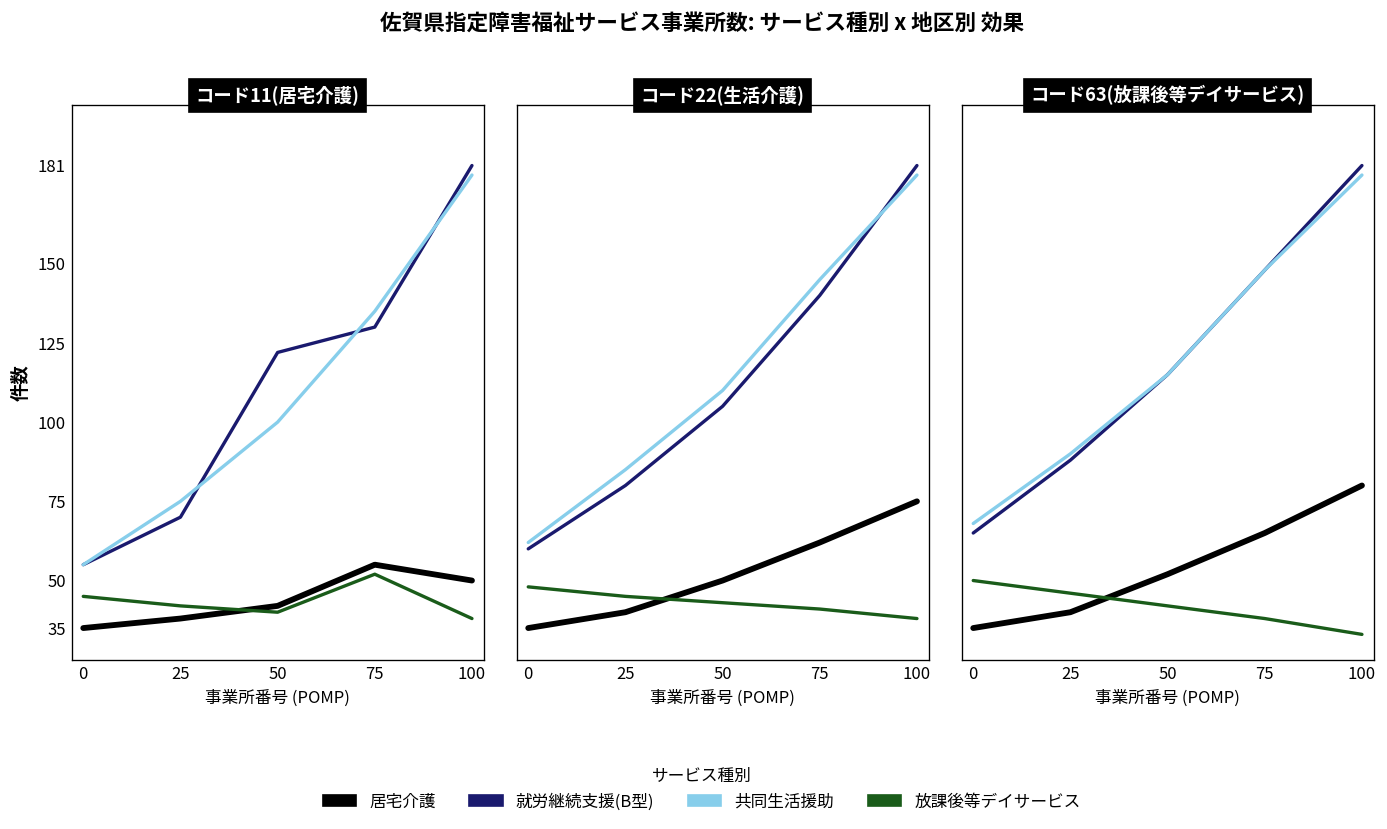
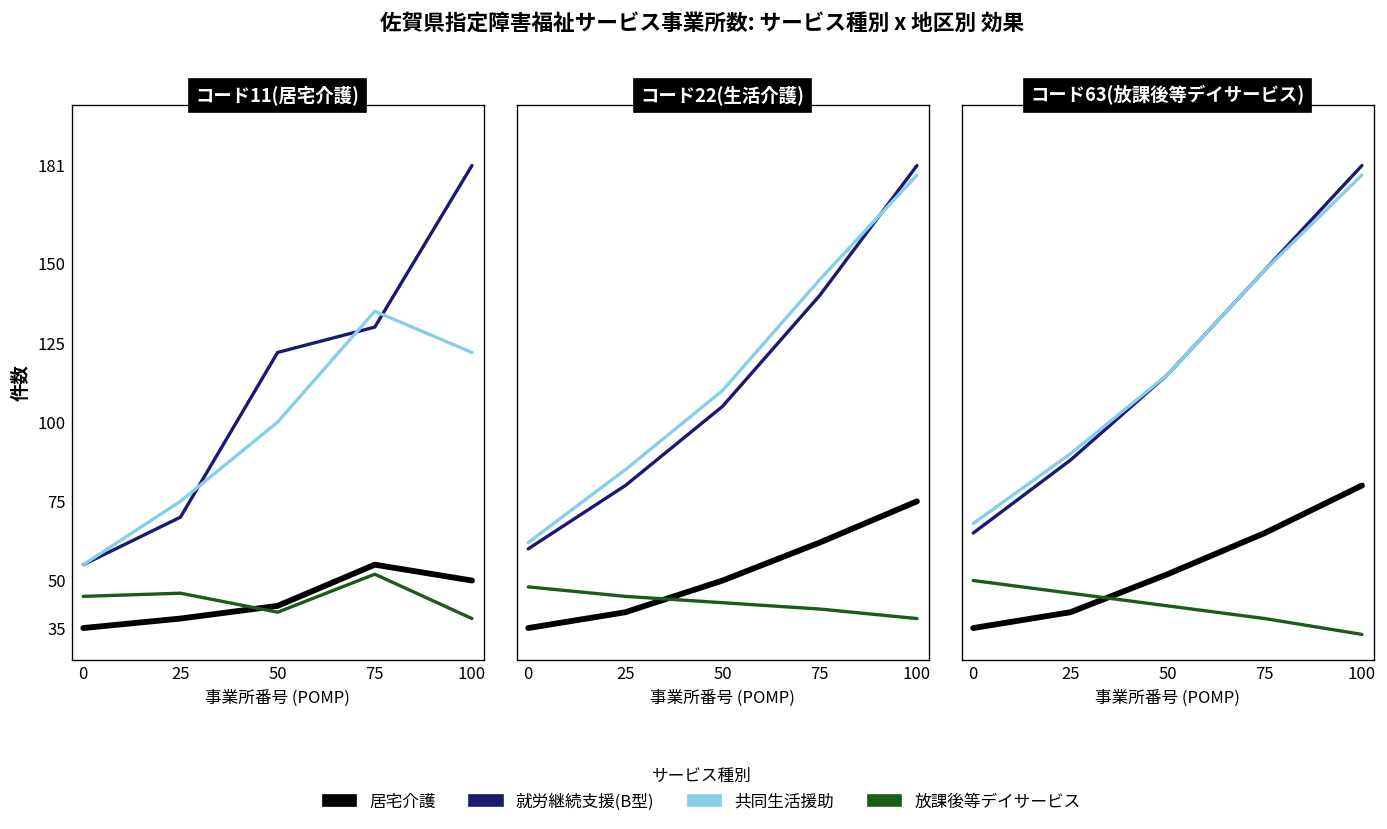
コード11(居宅介護), 放課後等デイサービス, 25: 42 -> 46
コード11(居宅介護), 共同生活援助, 100: 178 -> 122
